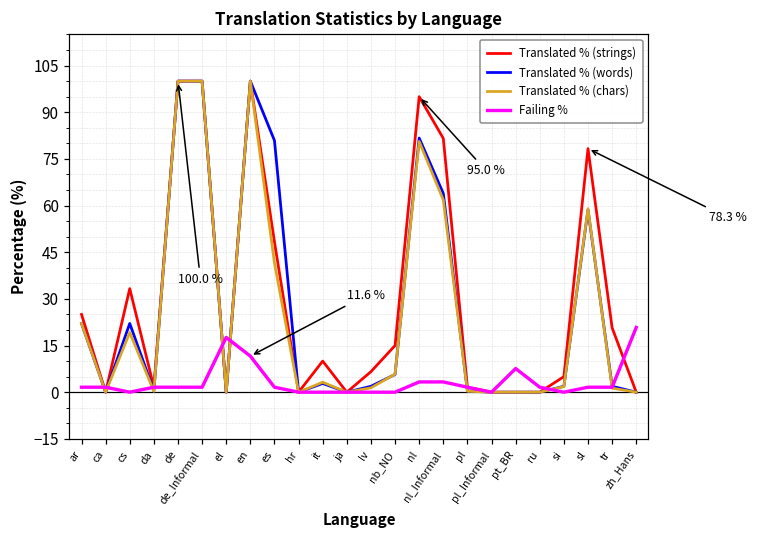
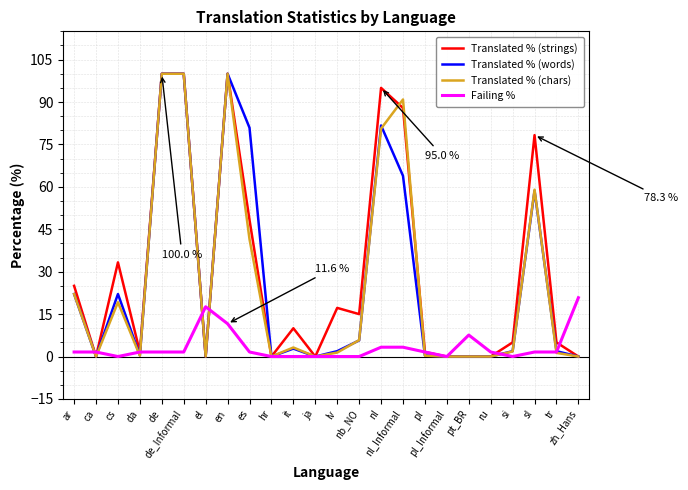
Translated % (strings), lv: 7 -> 17
Translated % (strings), nl_Informal: 82 -> 88
Translated % (chars), nl_Informal: 62 -> 91
Translated % (strings), tr: 21 -> 5
